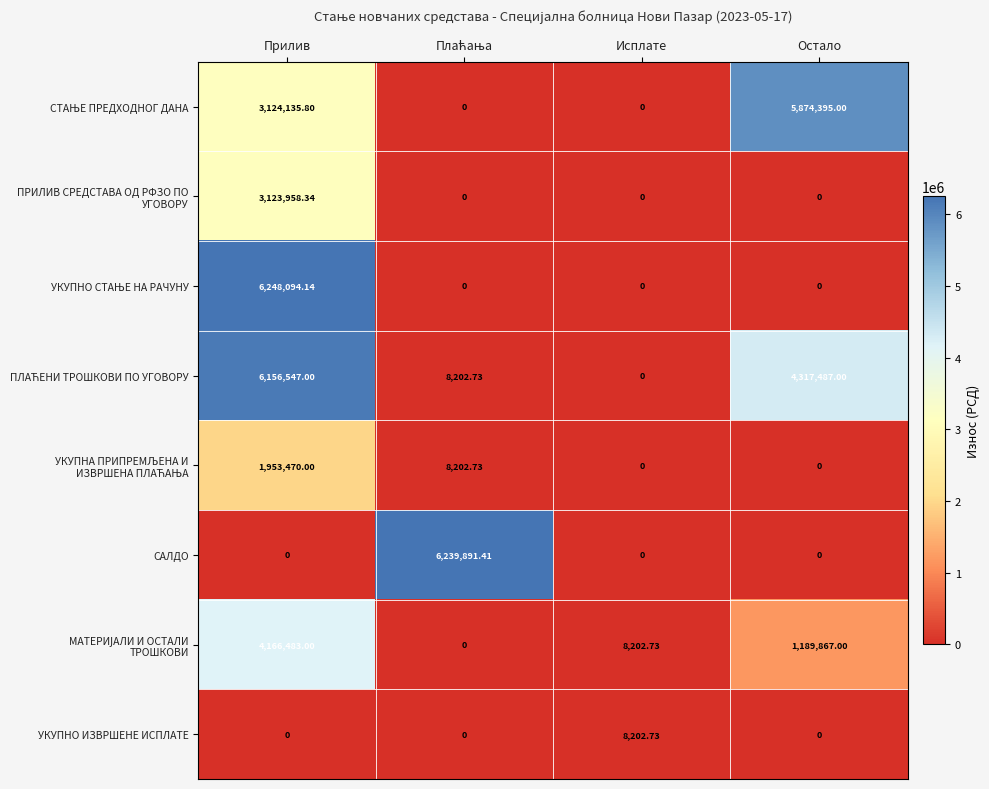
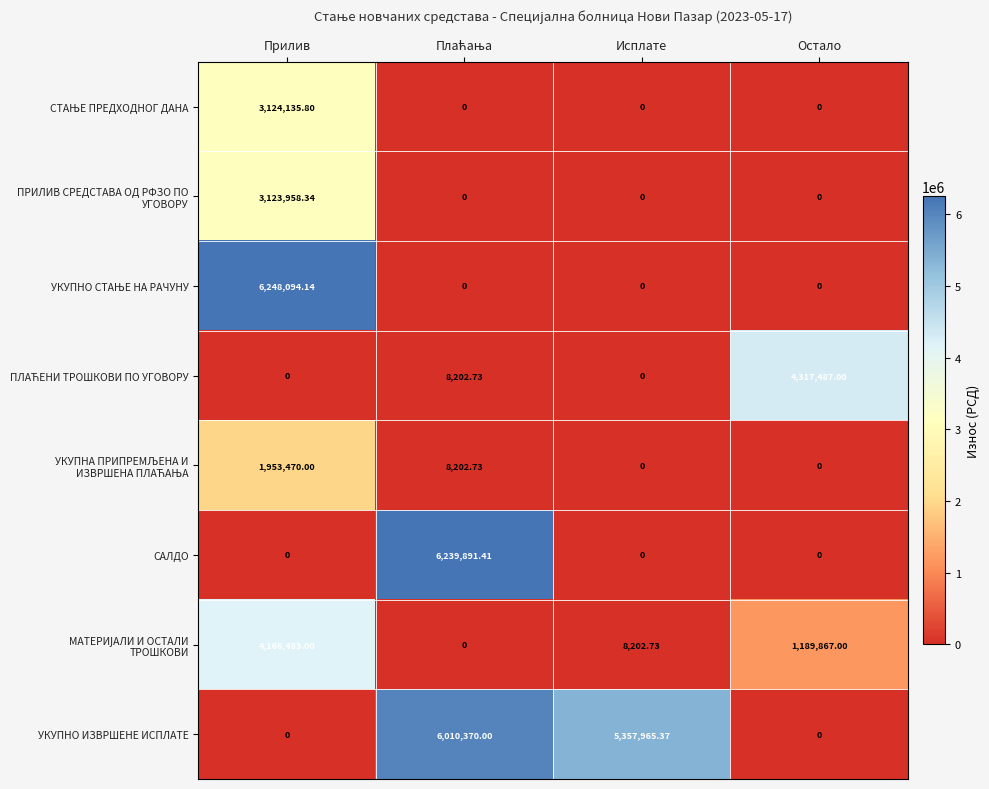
СТАЊЕ ПРЕДХОДНОГ ДАНА, Остало: 5,874,395.00 -> 0
ПЛАЋЕНИ ТРОШКОВИ ПО УГОВОРУ, Прилив: 6,156,547.00 -> 0
УКУПНО ИЗВРШЕНЕ ИСПЛАТЕ, Плаћања: 0 -> 6,010,370.00
УКУПНО ИЗВРШЕНЕ ИСПЛАТЕ, Исплате: 8,202.73 -> 5,357,965.37
